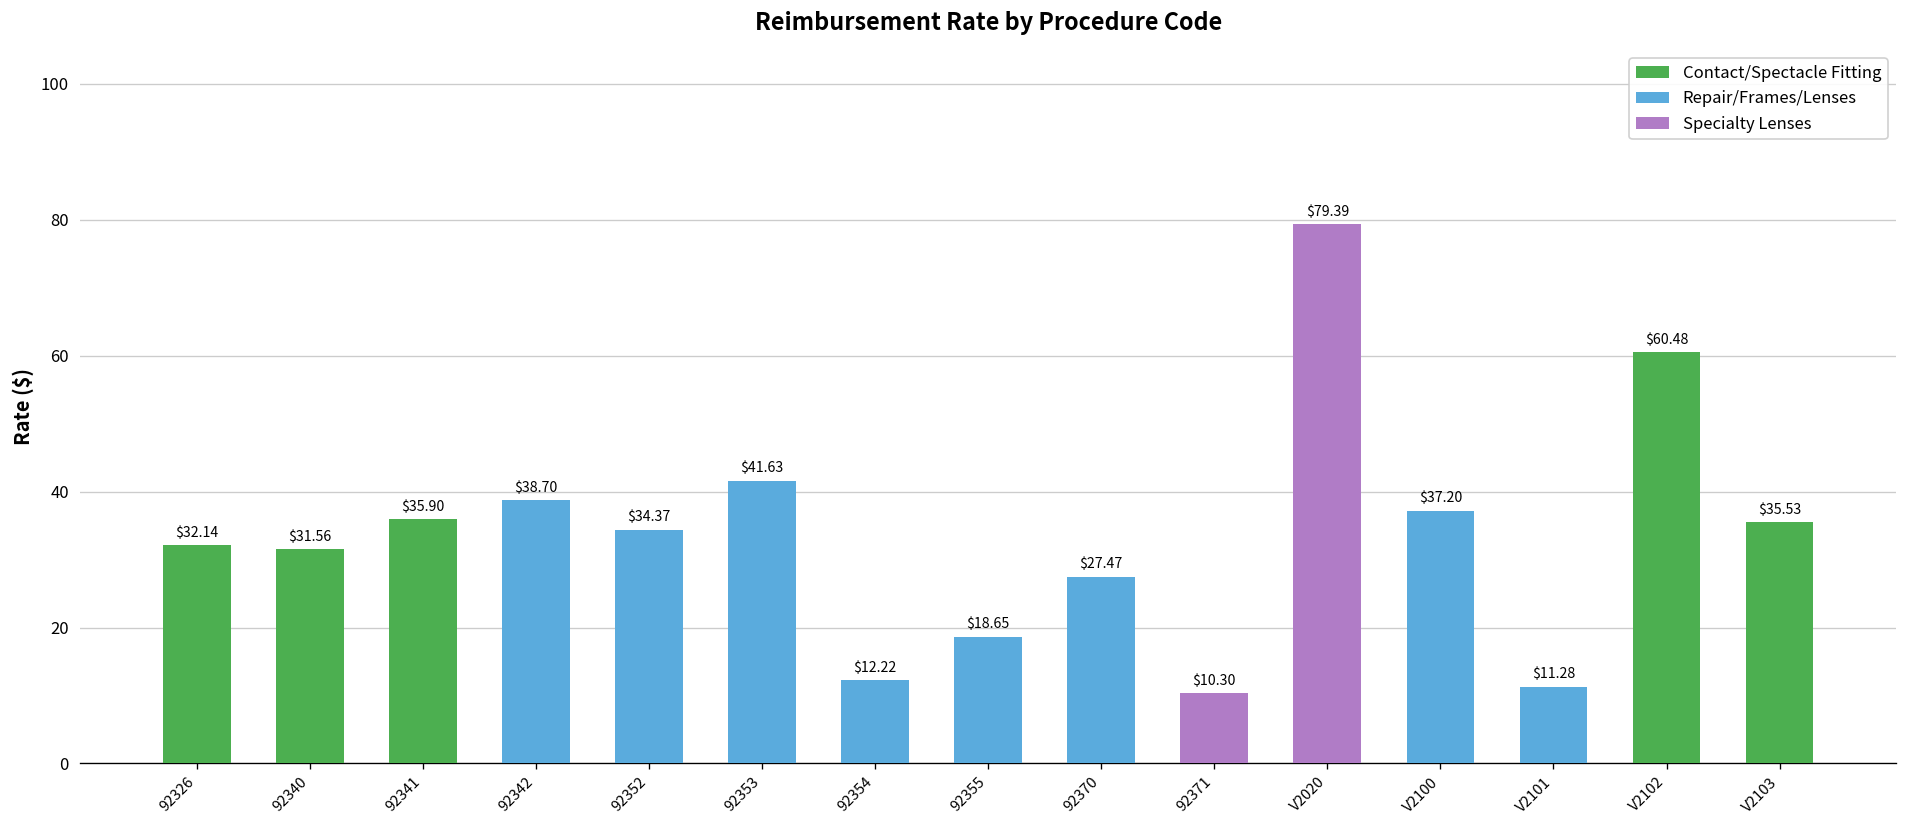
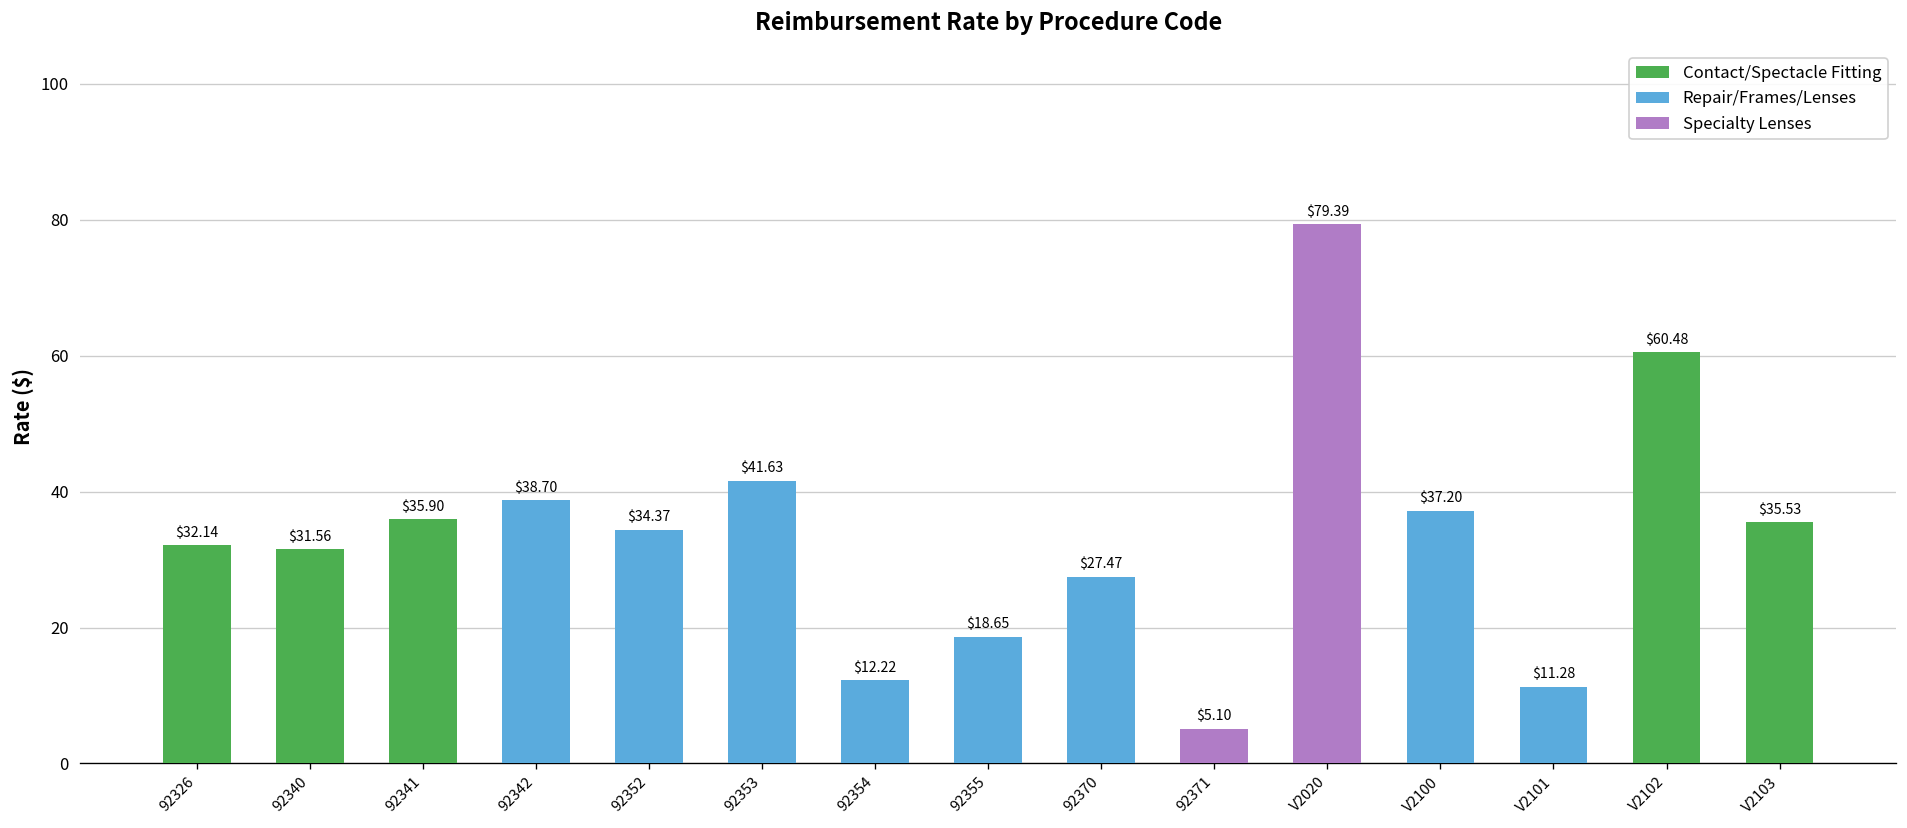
92371: $10.30 -> $5.10
